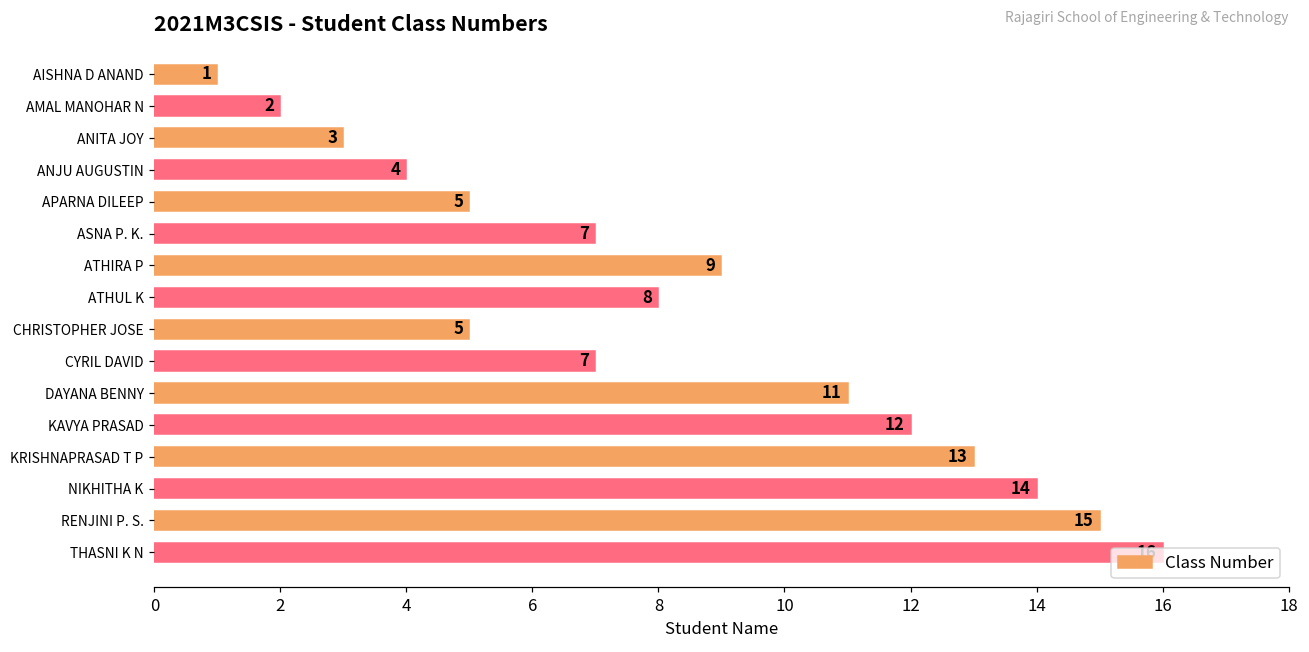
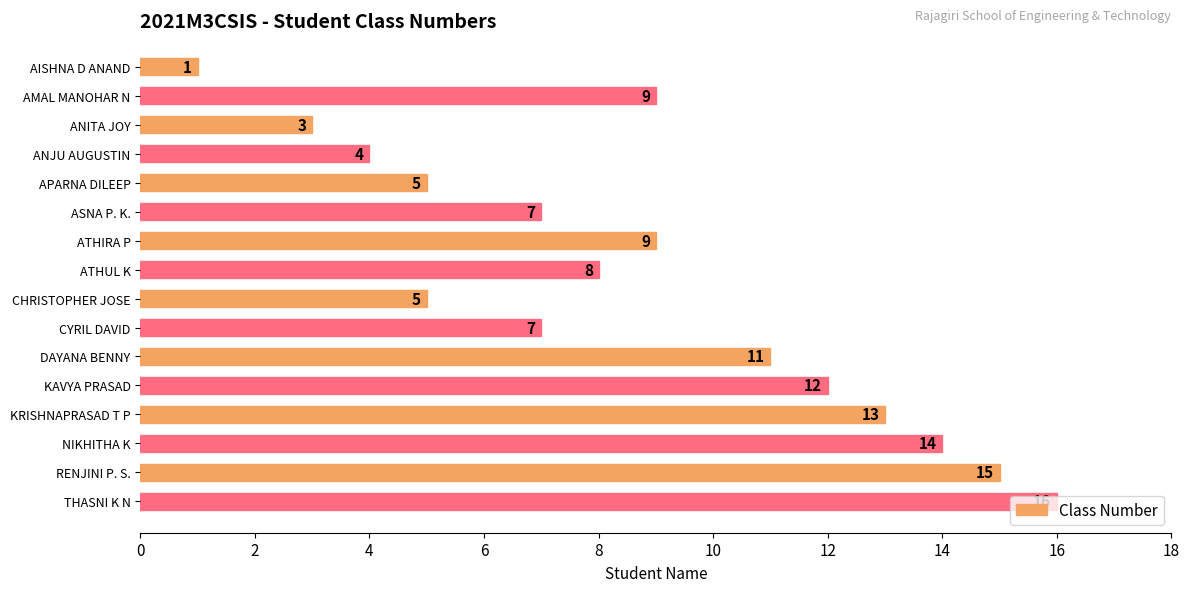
AMAL MANOHAR N: 2 -> 9
